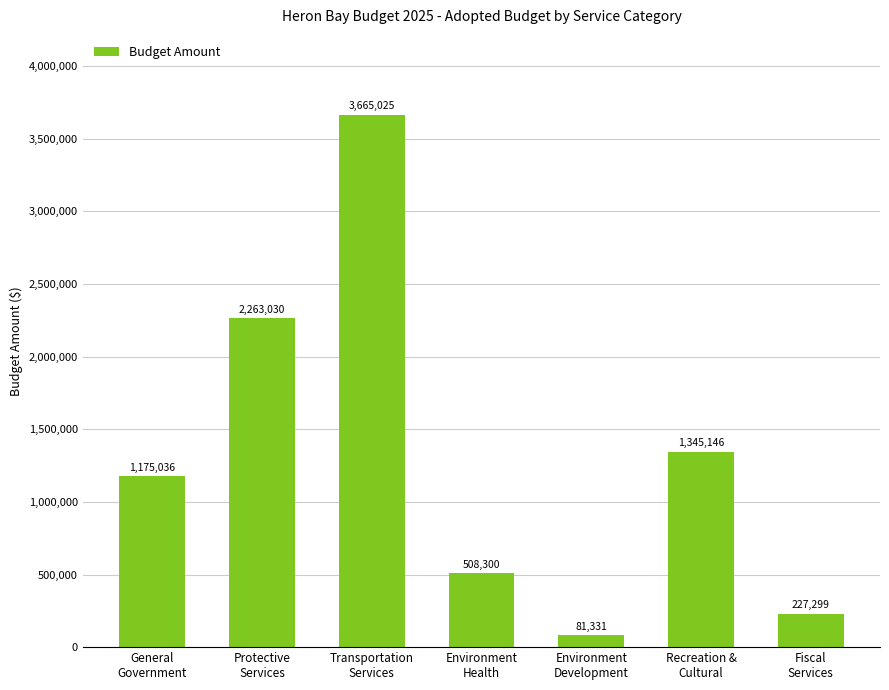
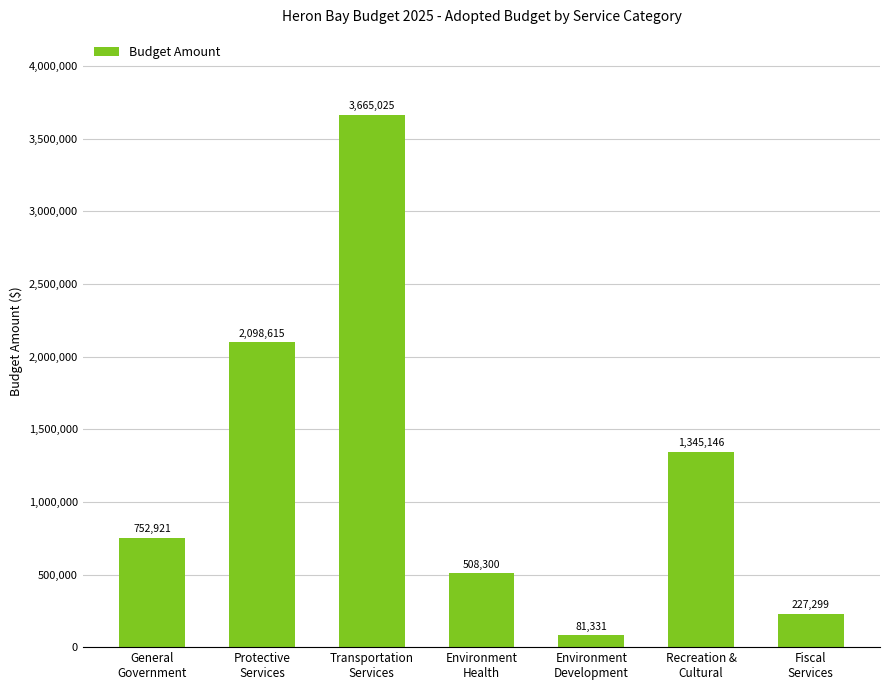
General Government: 1,175,036 -> 752,921
Protective Services: 2,263,030 -> 2,098,615
